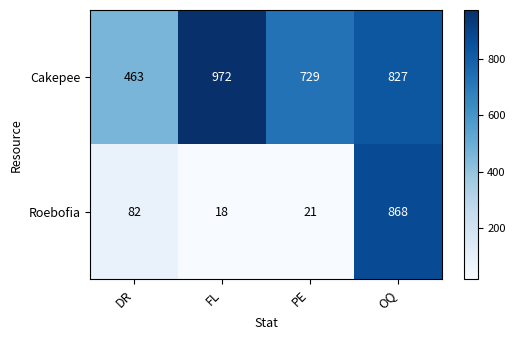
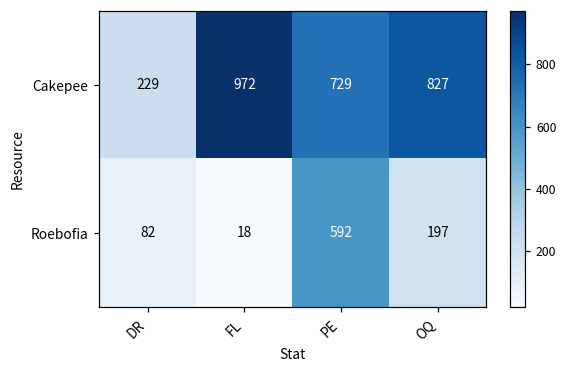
Cakepee, DR: 463 -> 229
Roebofia, PE: 21 -> 592
Roebofia, OQ: 868 -> 197
